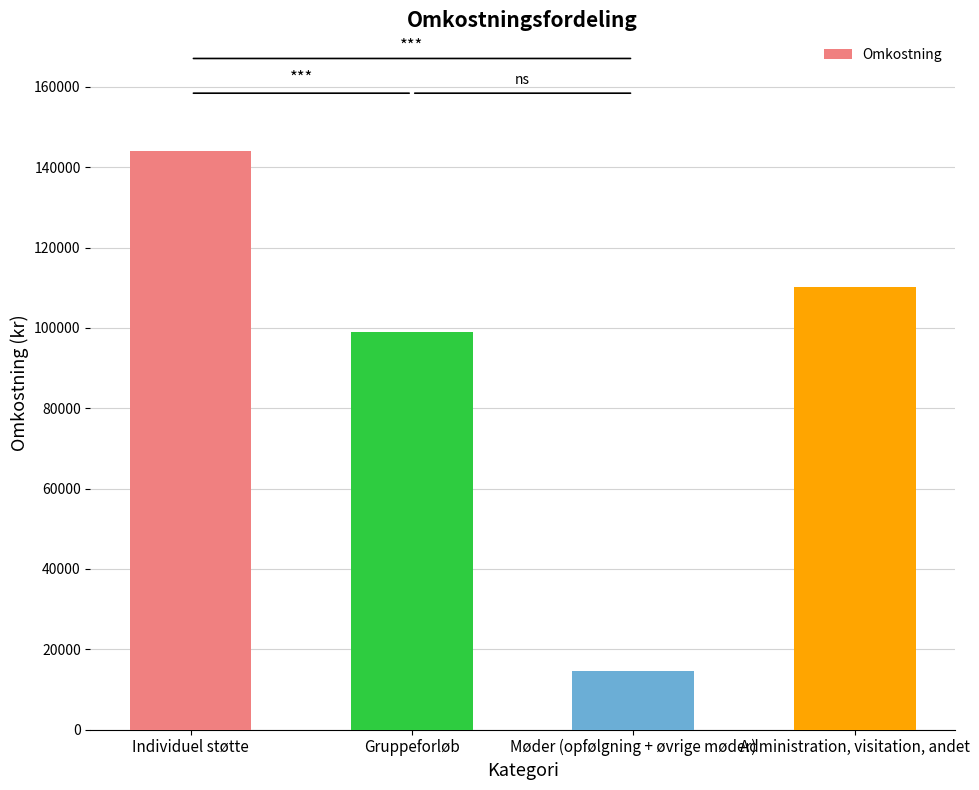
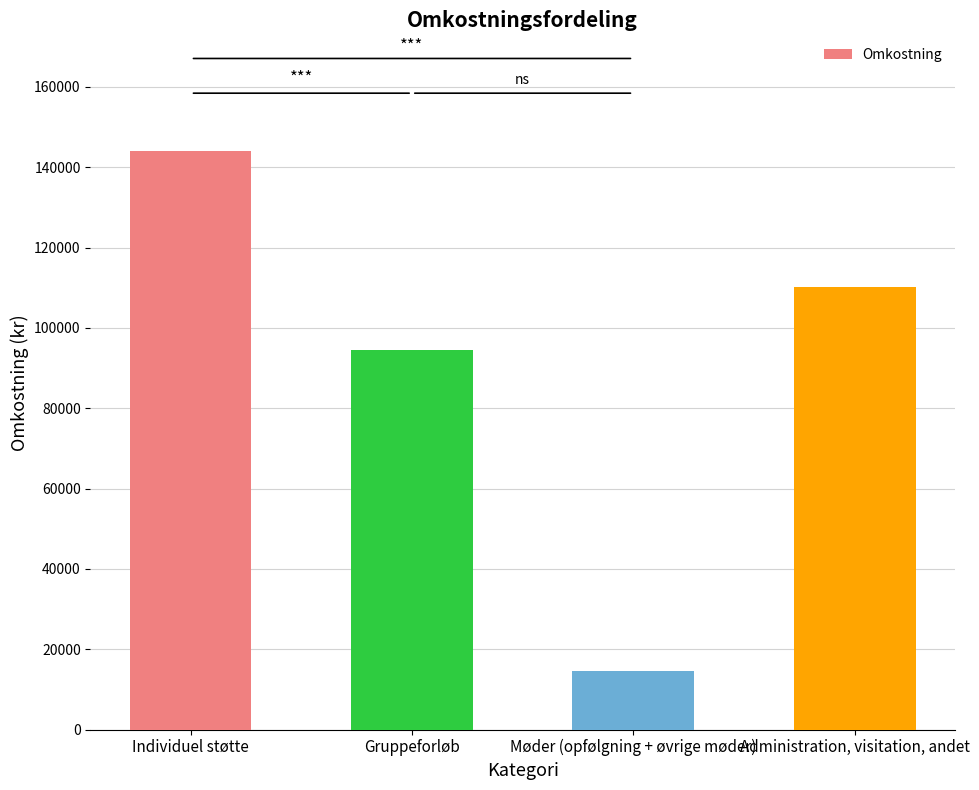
Gruppeforløb: 99000 -> 94000
